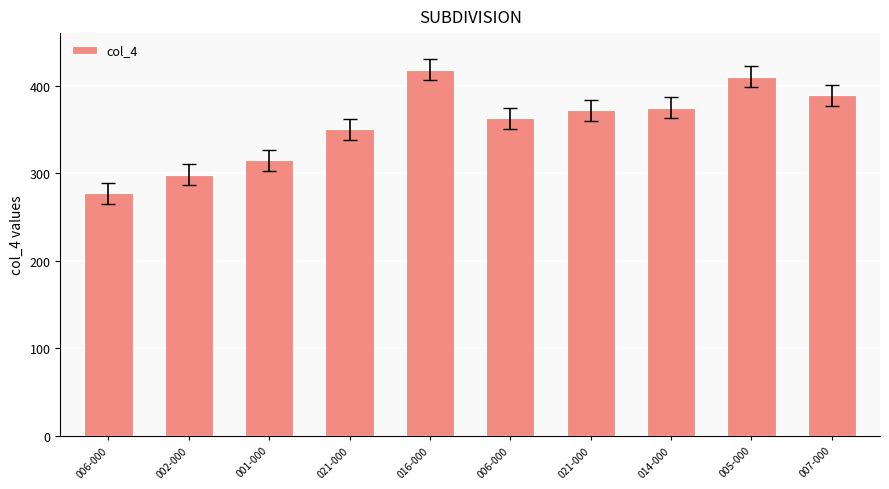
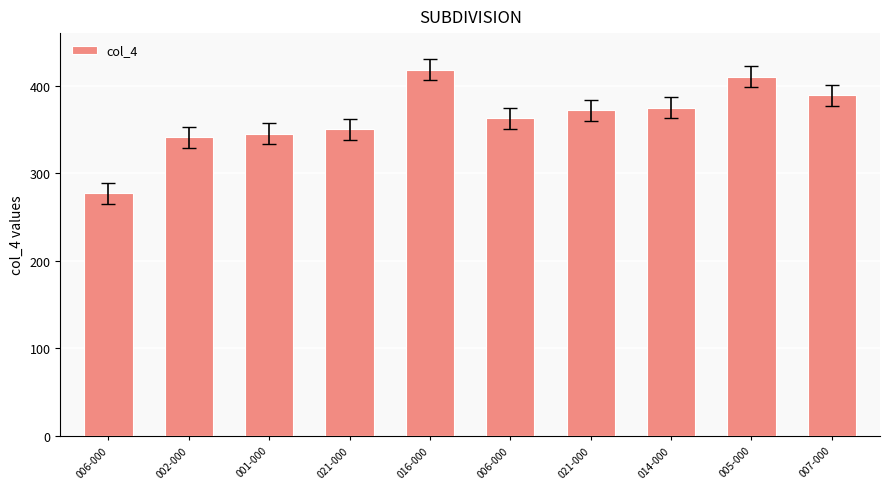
col_4, 002-000: 300 -> 340
col_4, 001-000: 320 -> 350
